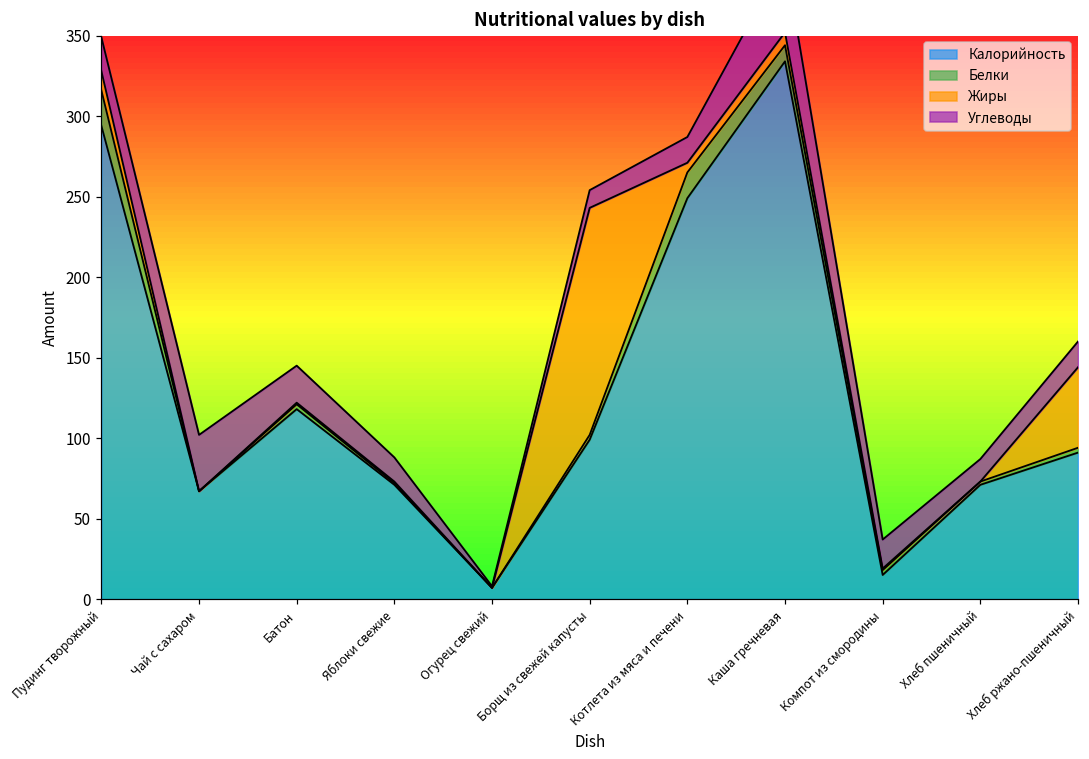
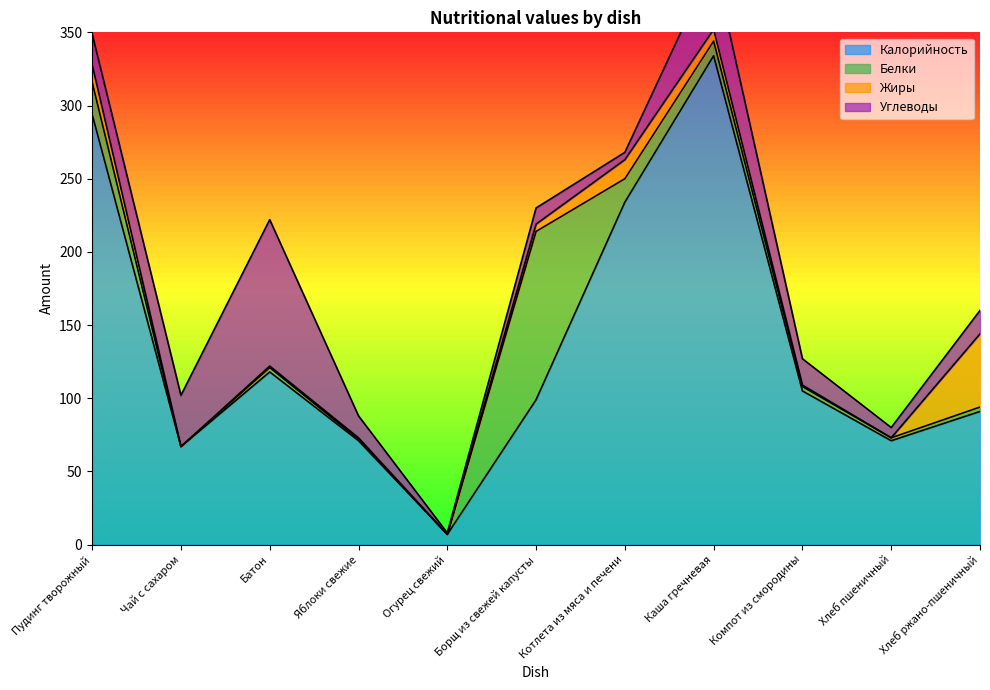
Углеводы, Батон: 23 -> 100
Белки, Борщ из свежей капусты: 3 -> 115
Жиры, Борщ из свежей капусты: 141 -> 5
Калорийность, Котлета из мяса и печени: 249 -> 234
Жиры, Котлета из мяса и печени: 6 -> 13
Углеводы, Котлета из мяса и печени: 16 -> 5
Калорийность, Компот из смородины: 15 -> 105
Углеводы, Хлеб пшеничный: 14 -> 7
